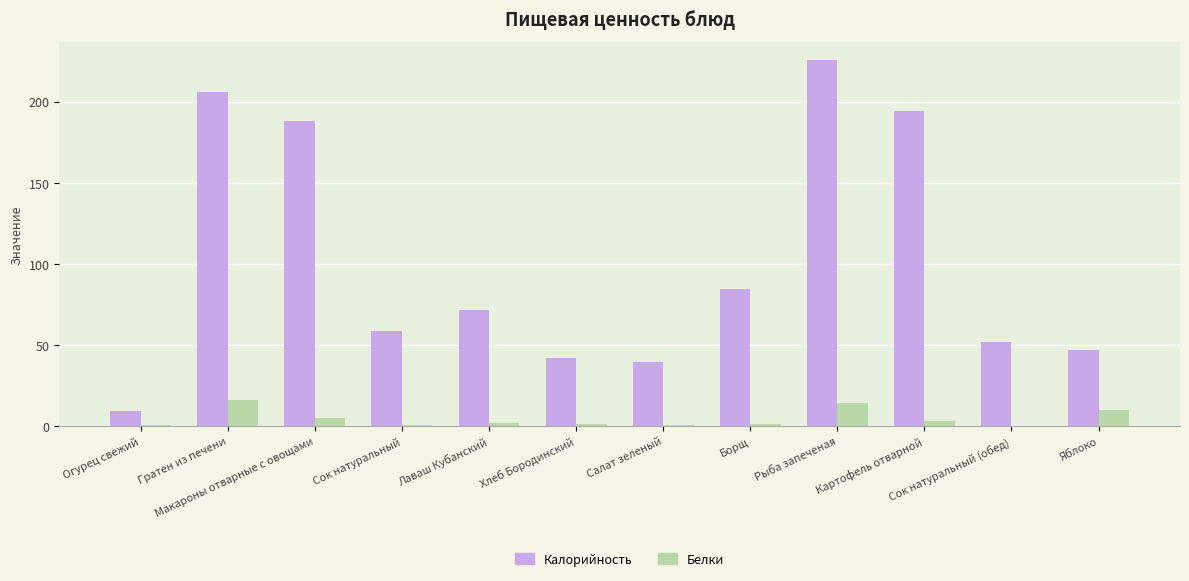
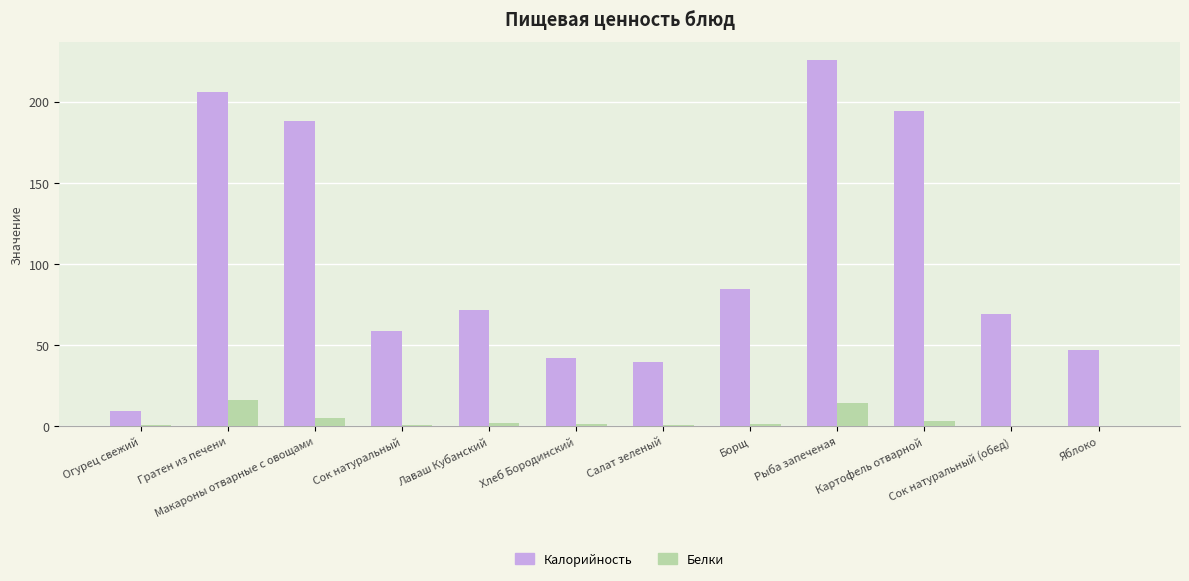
Калорийность, Сок натуральный (обед): 52 -> 69
Белки, Яблоко: 10 -> 0
